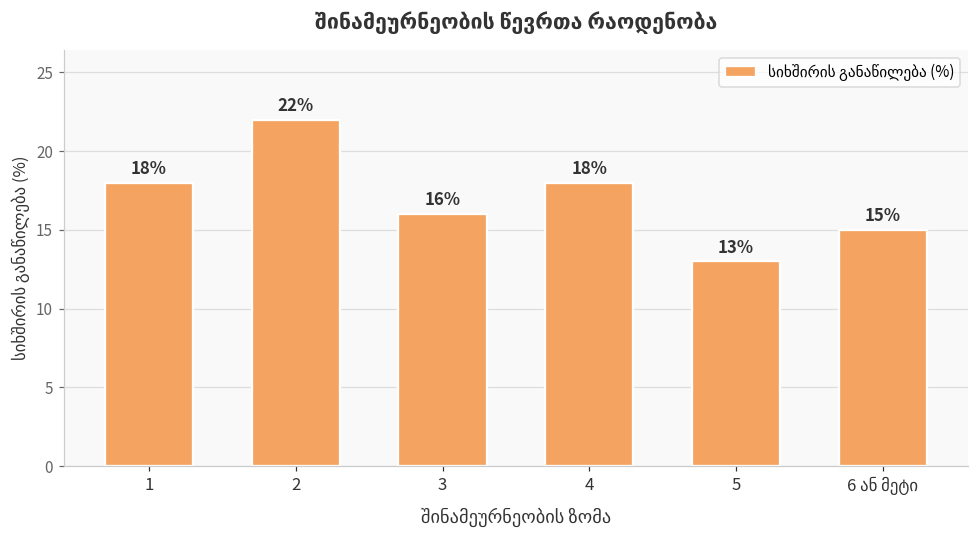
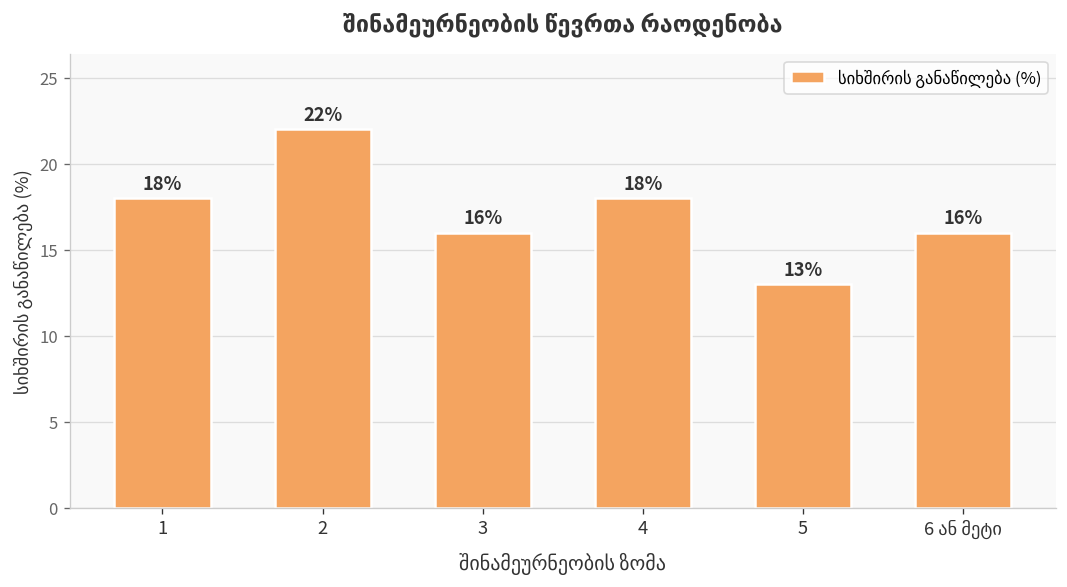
6 ან მეტი: 15% -> 16%
